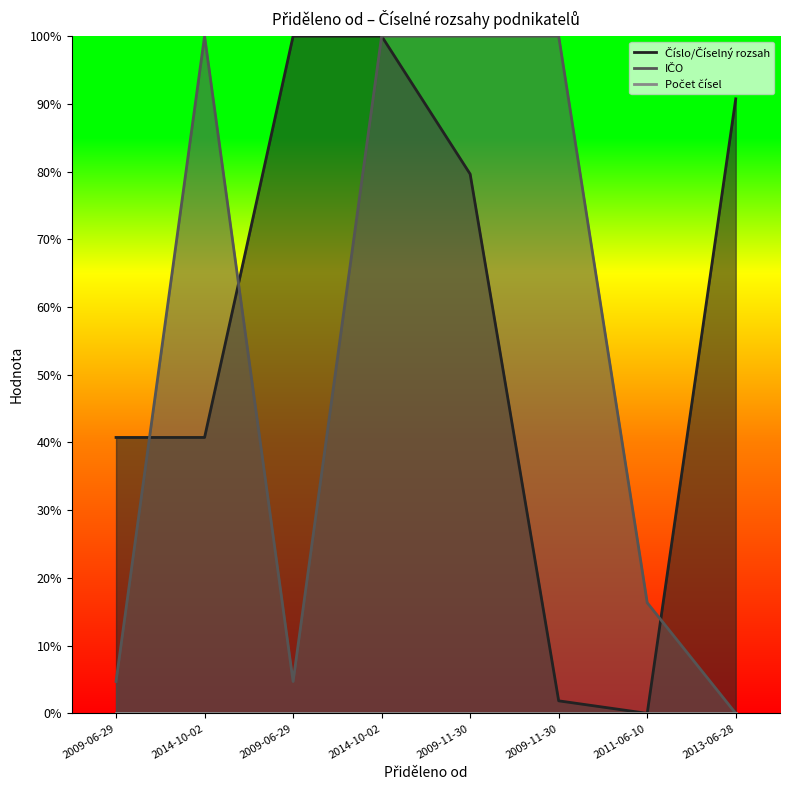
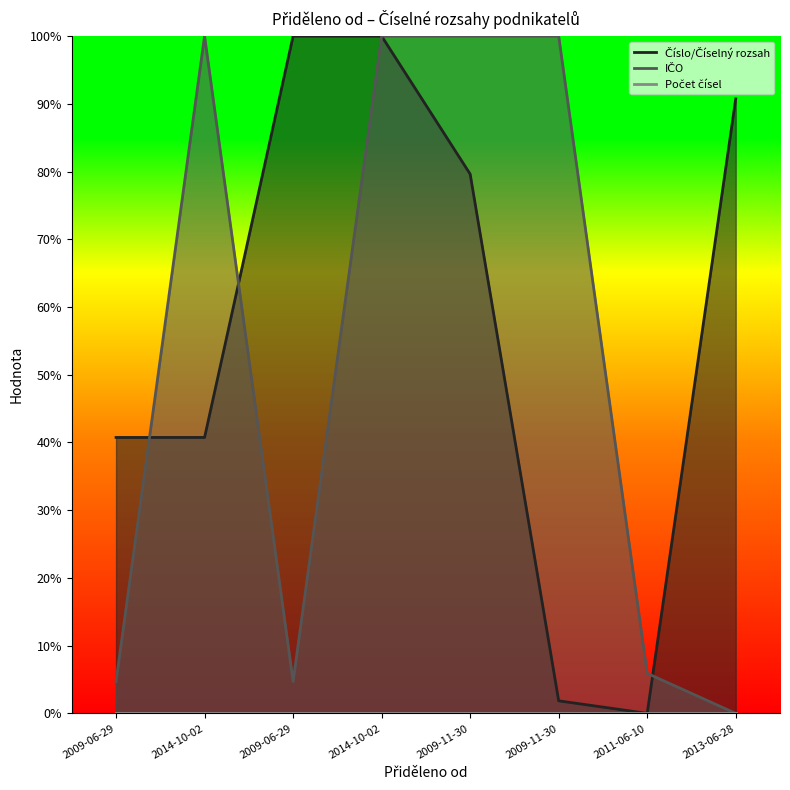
IČO, 2011-06-10: 16% -> 6%
